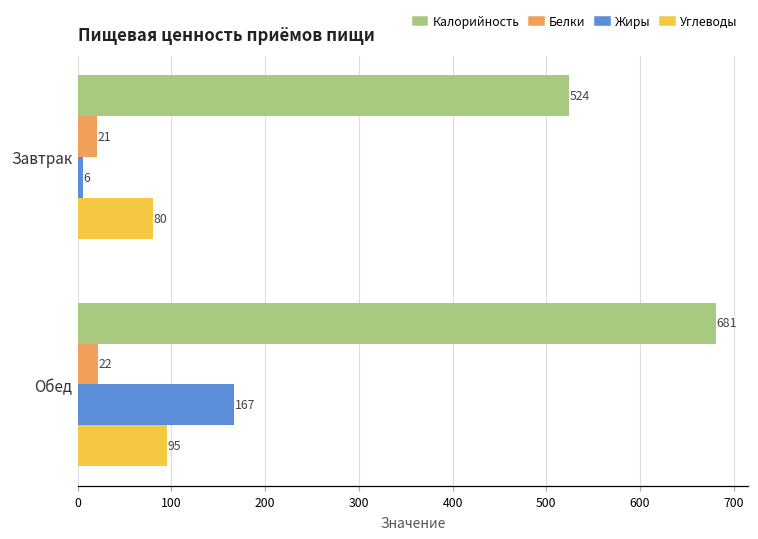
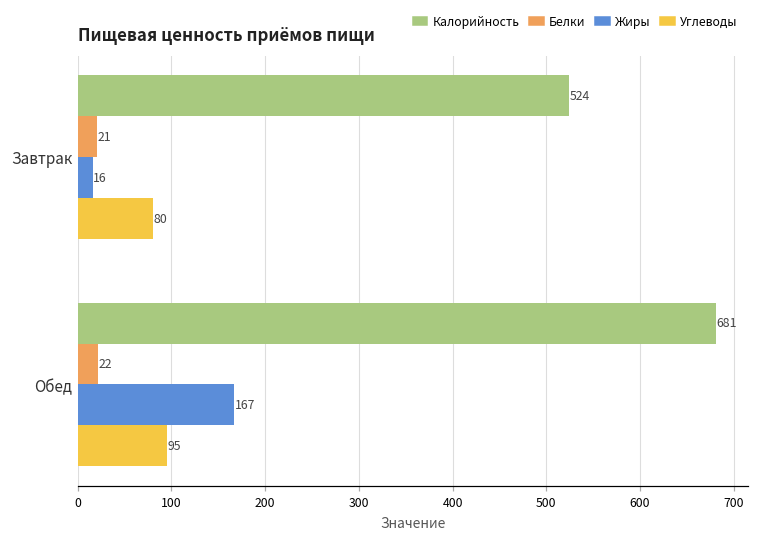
Жиры, Завтрак: 6 -> 16
